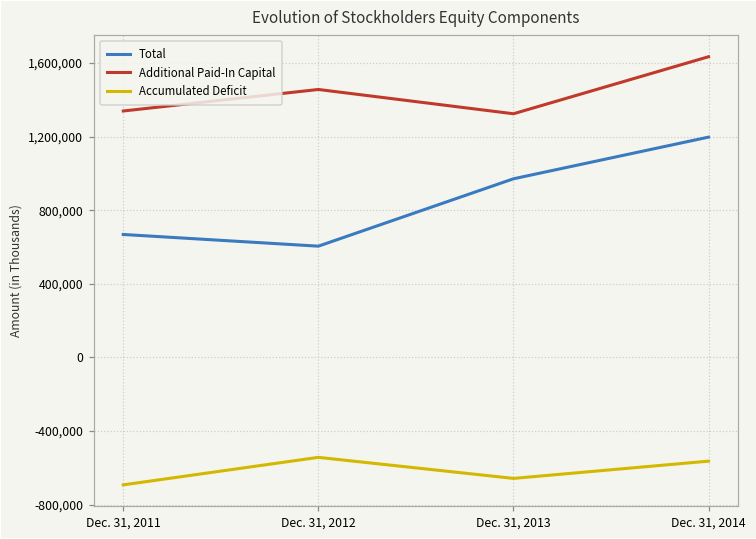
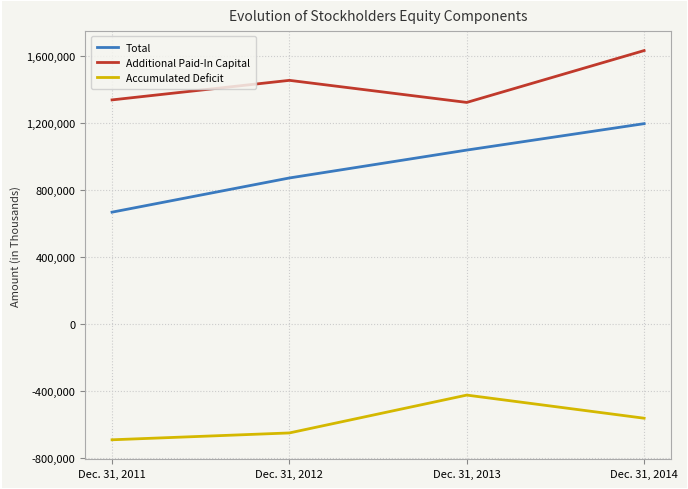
Total, Dec. 31, 2012: 600,000 -> 870,000
Accumulated Deficit, Dec. 31, 2012: -540,000 -> -650,000
Total, Dec. 31, 2013: 970,000 -> 1,040,000
Accumulated Deficit, Dec. 31, 2013: -660,000 -> -430,000
